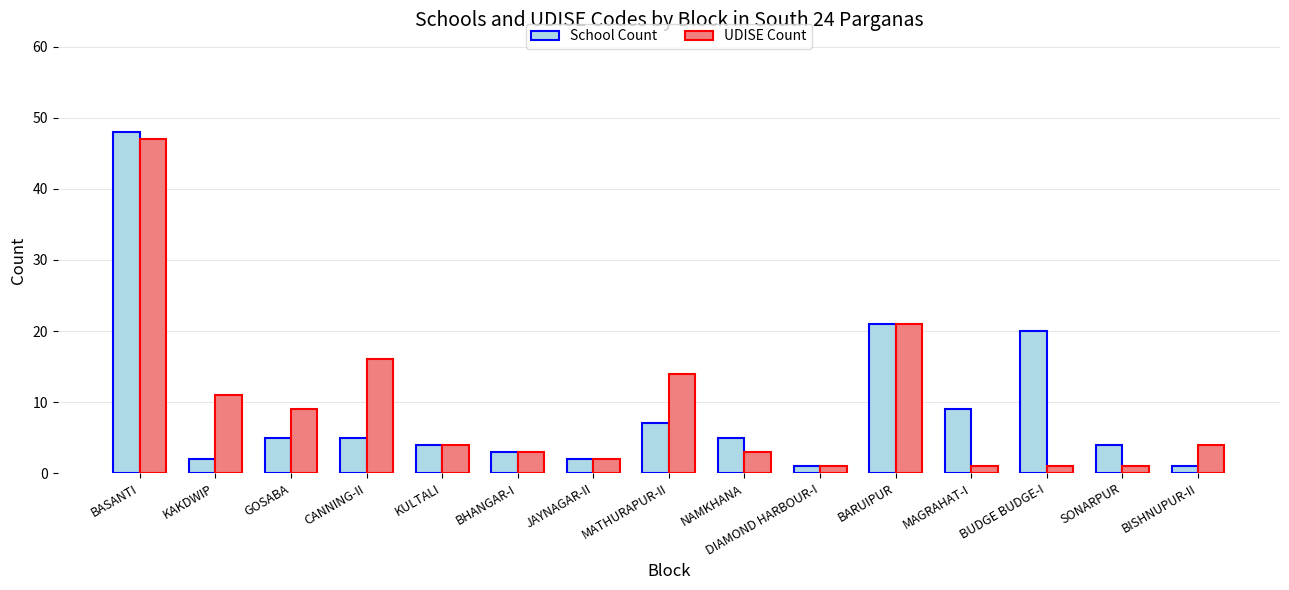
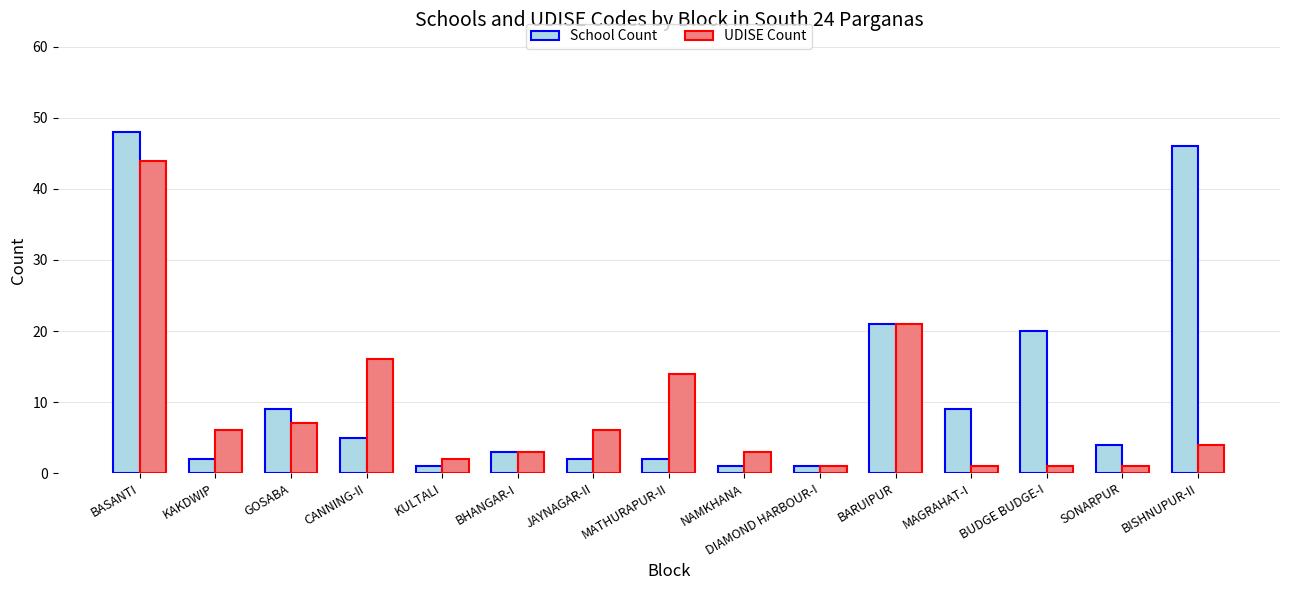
UDISE Count, BASANTI: 47 -> 44
UDISE Count, KAKDWIP: 11 -> 6
School Count, GOSABA: 5 -> 9
UDISE Count, GOSABA: 9 -> 7
School Count, KULTALI: 4 -> 1
UDISE Count, KULTALI: 4 -> 2
UDISE Count, JAYNAGAR-II: 2 -> 6
School Count, MATHURAPUR-II: 7 -> 2
School Count, NAMKHANA: 5 -> 1
School Count, BISHNUPUR-II: 1 -> 46
